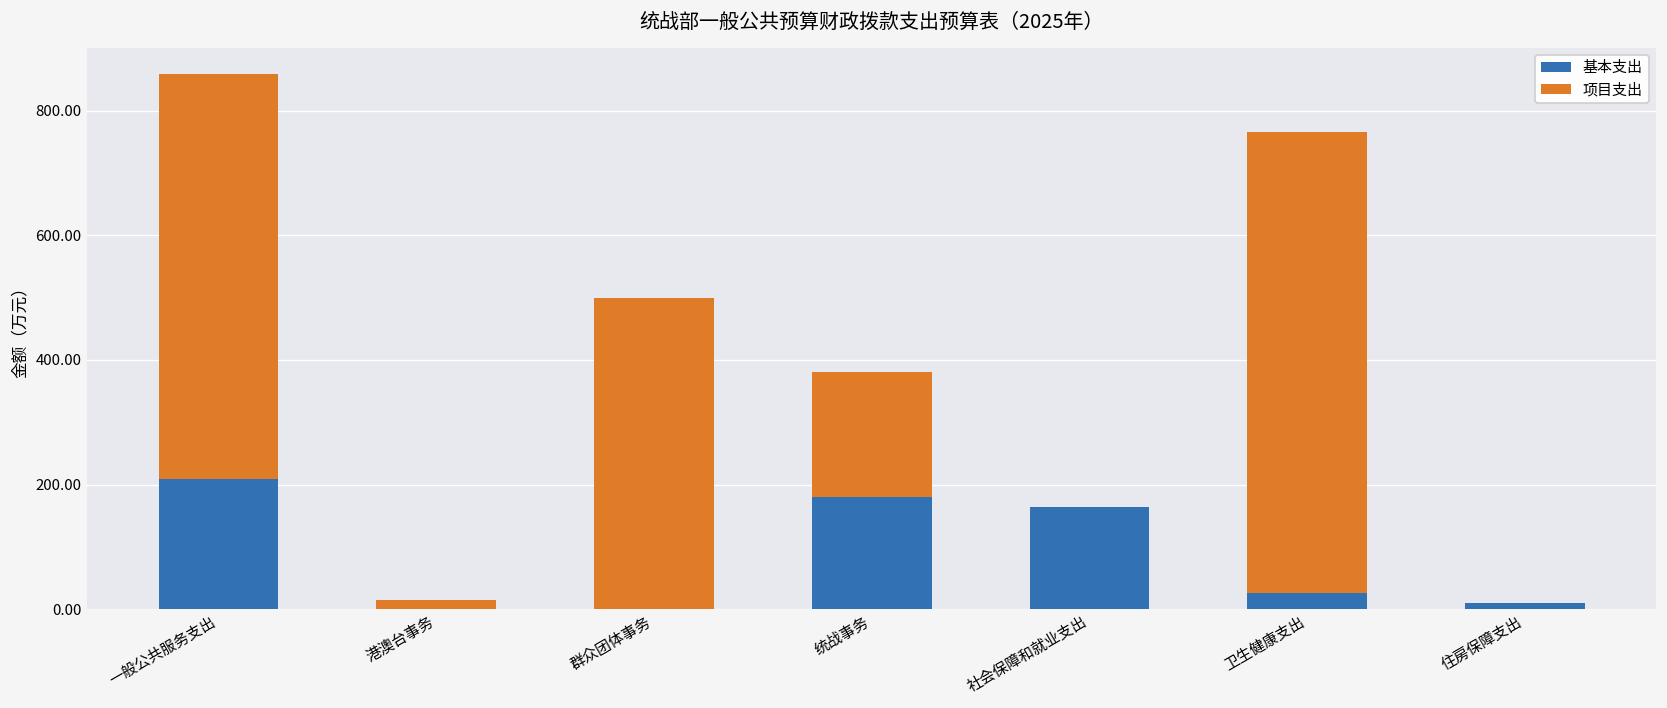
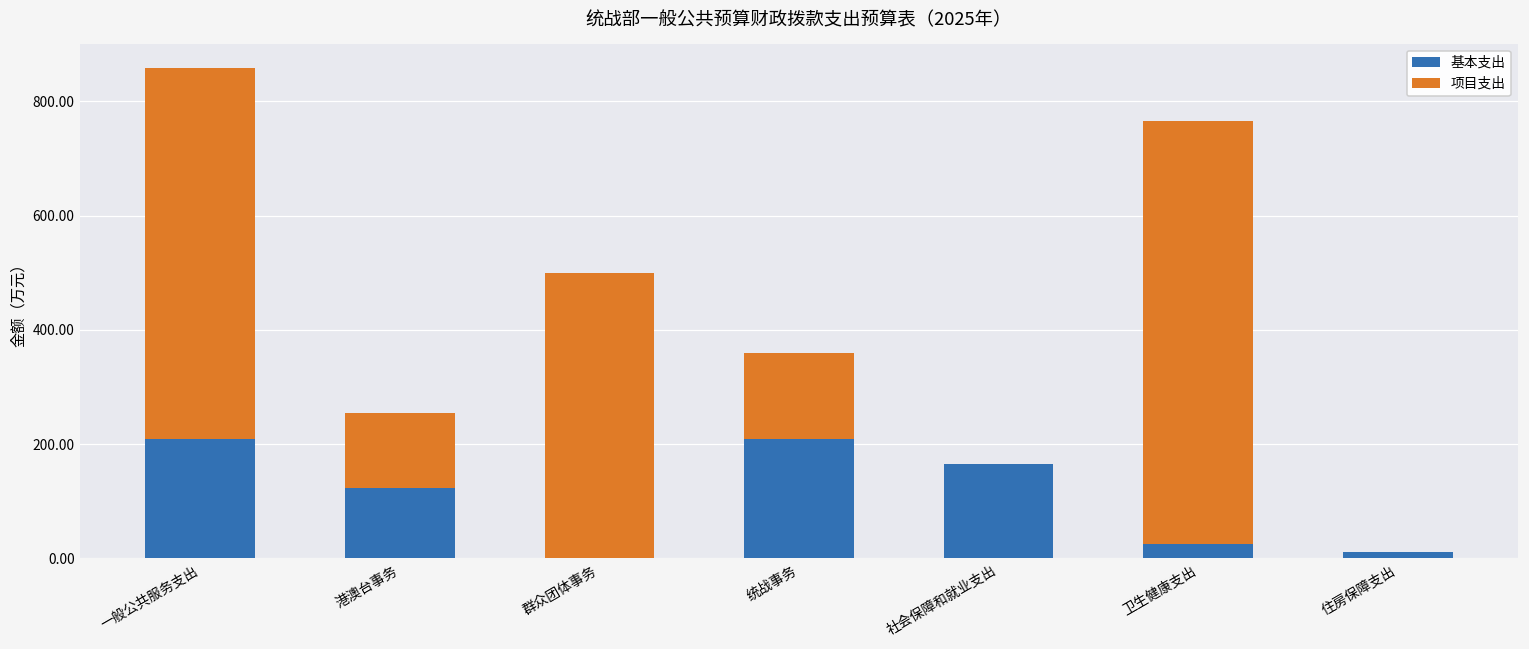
基本支出, 港澳台事务: 0 -> 120
项目支出, 港澳台事务: 20 -> 130
基本支出, 统战事务: 180 -> 210
项目支出, 统战事务: 200 -> 150
